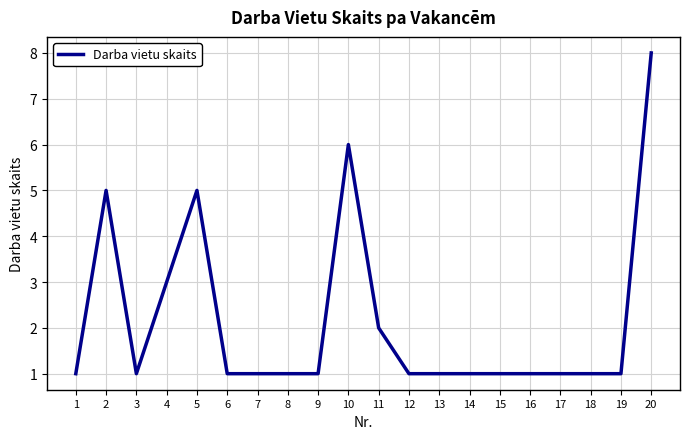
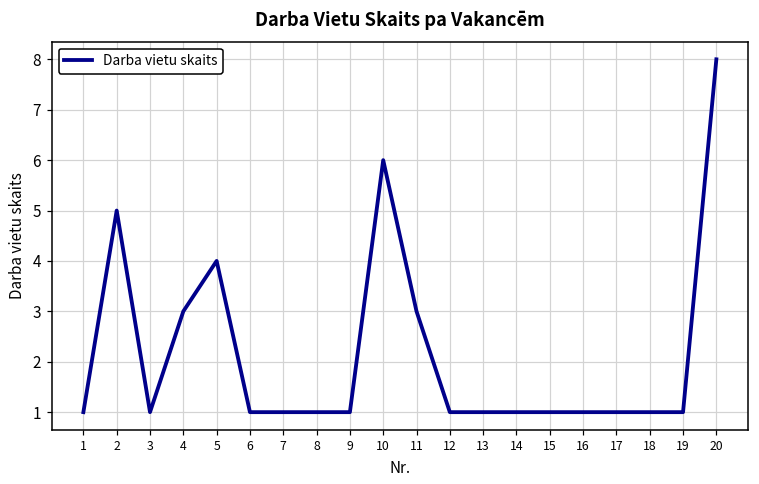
5: 5 -> 4
11: 2 -> 3
